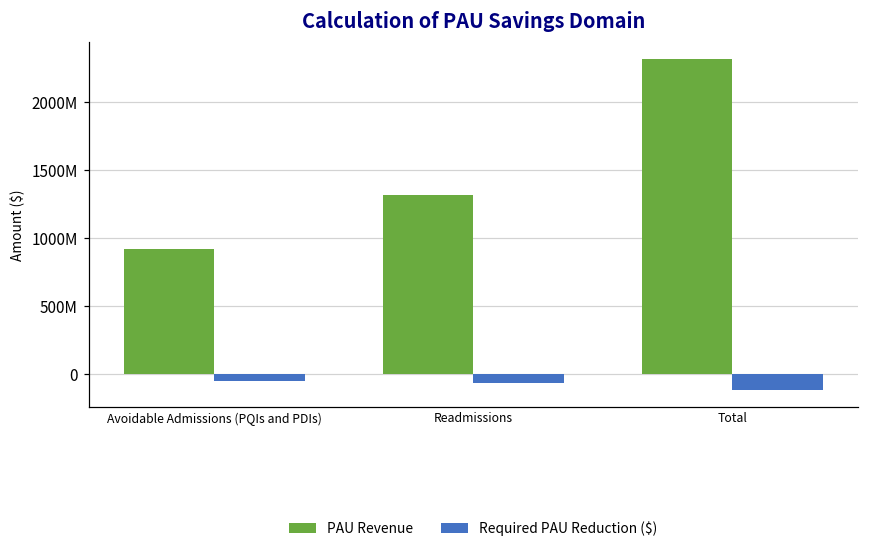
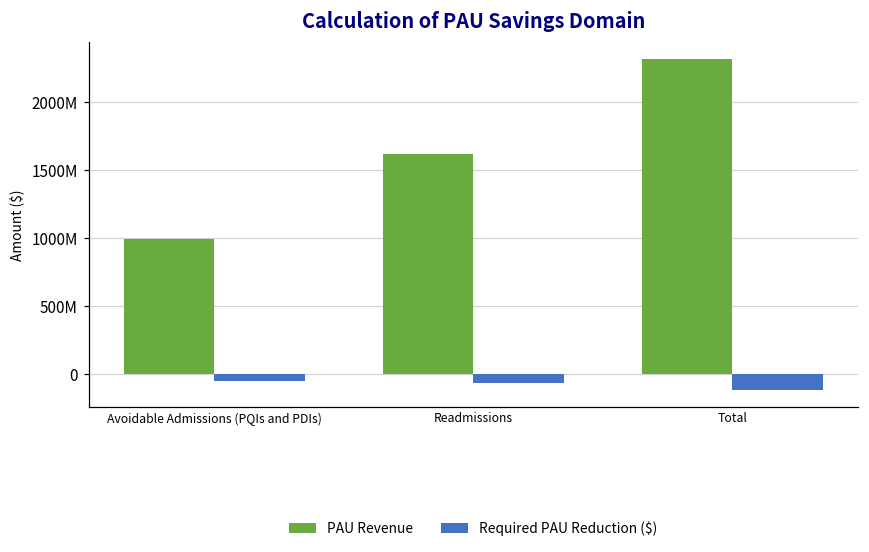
PAU Revenue, Avoidable Admissions (PQIs and PDIs): 920000000 -> 1000000000
PAU Revenue, Readmissions: 1320000000 -> 1620000000
